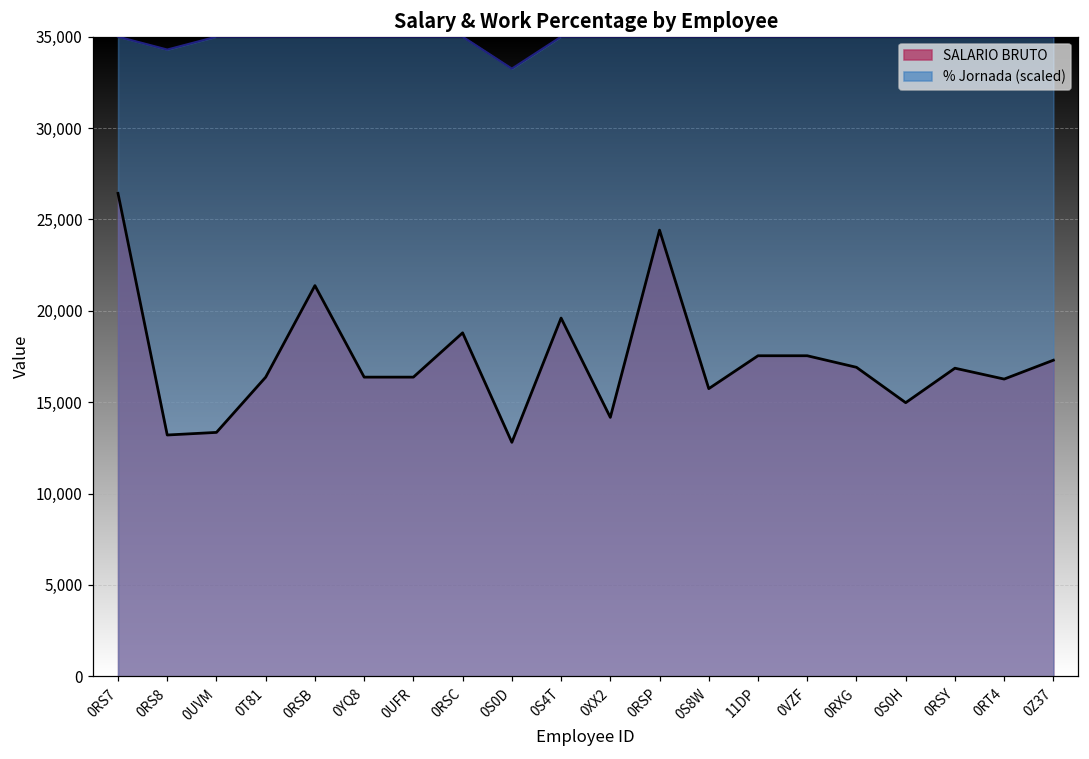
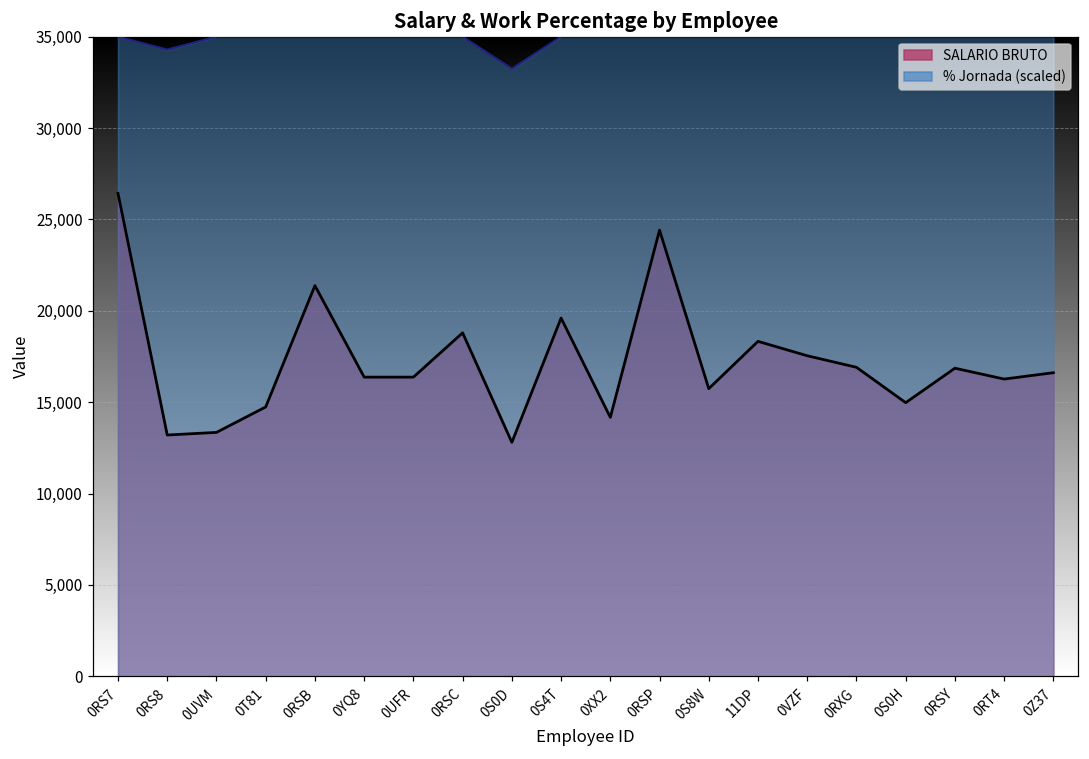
SALARIO BRUTO, 0T81: 16,400 -> 14,700
SALARIO BRUTO, 11DP: 17,500 -> 18,300
SALARIO BRUTO, 0Z37: 17,300 -> 16,600
